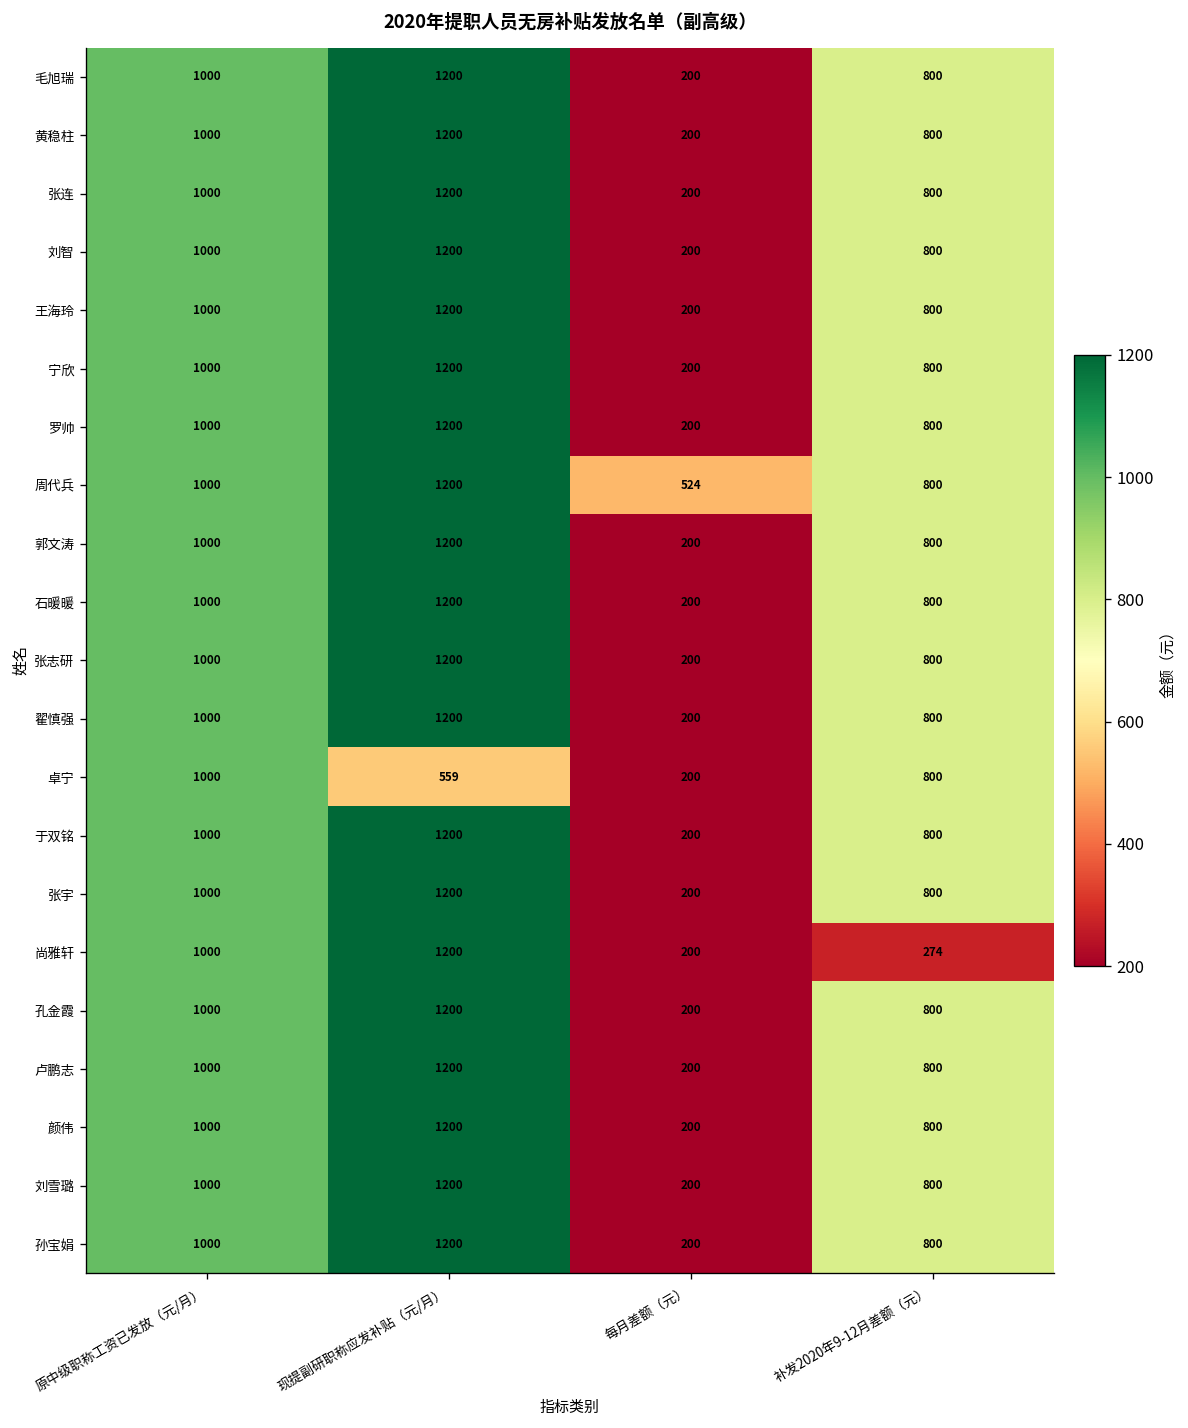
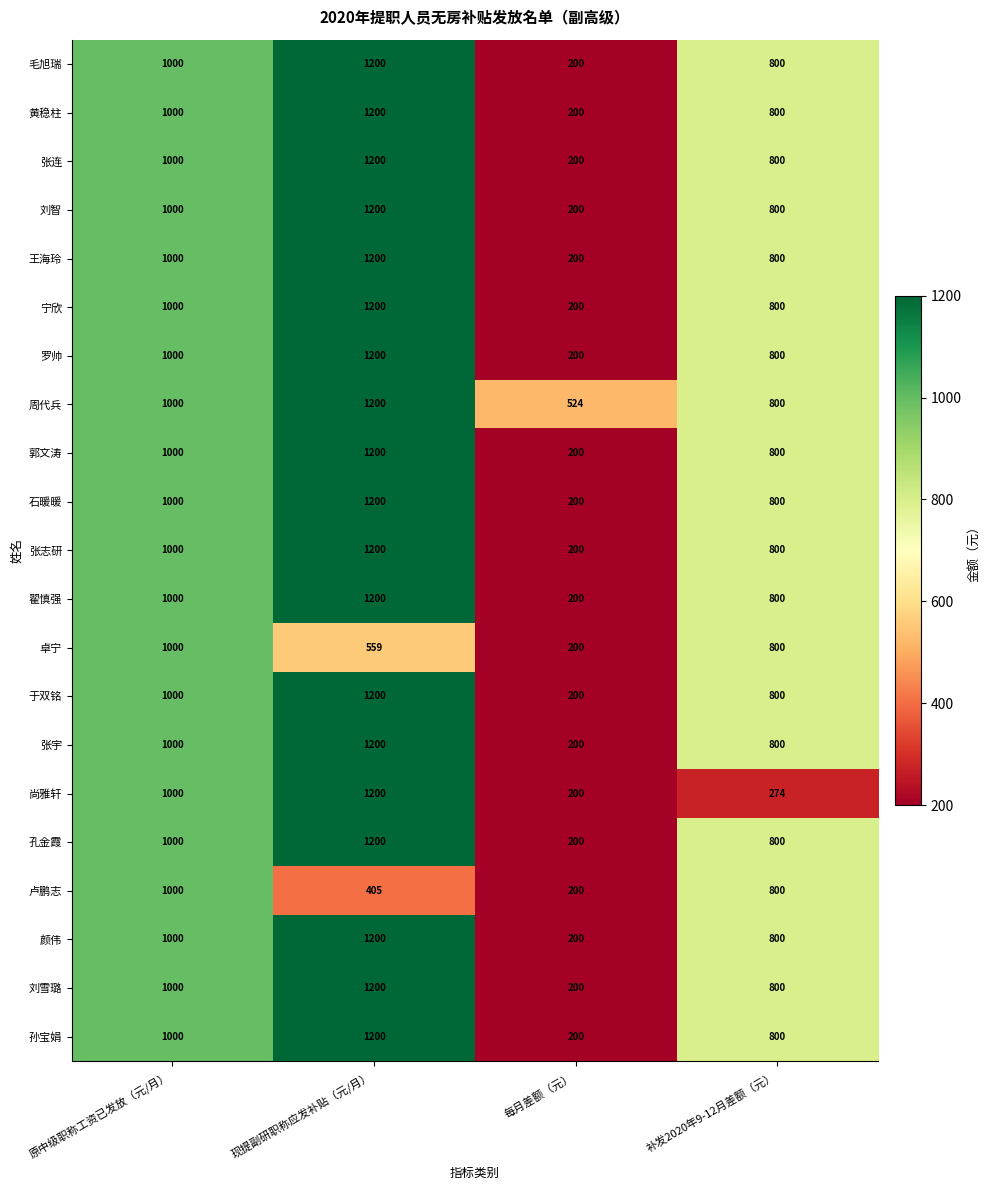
卢鹏志, 现提副研职称应发补贴（元/月）: 1200 -> 405
